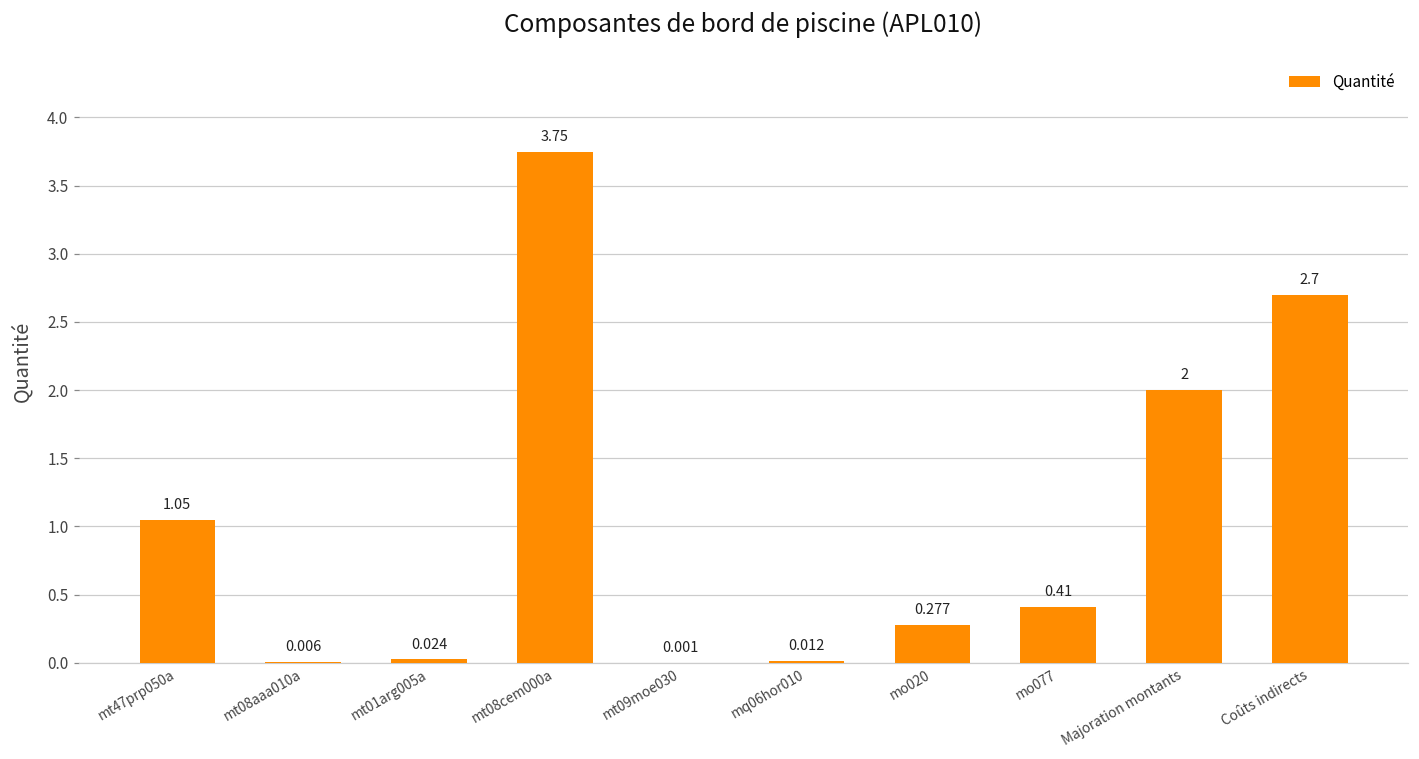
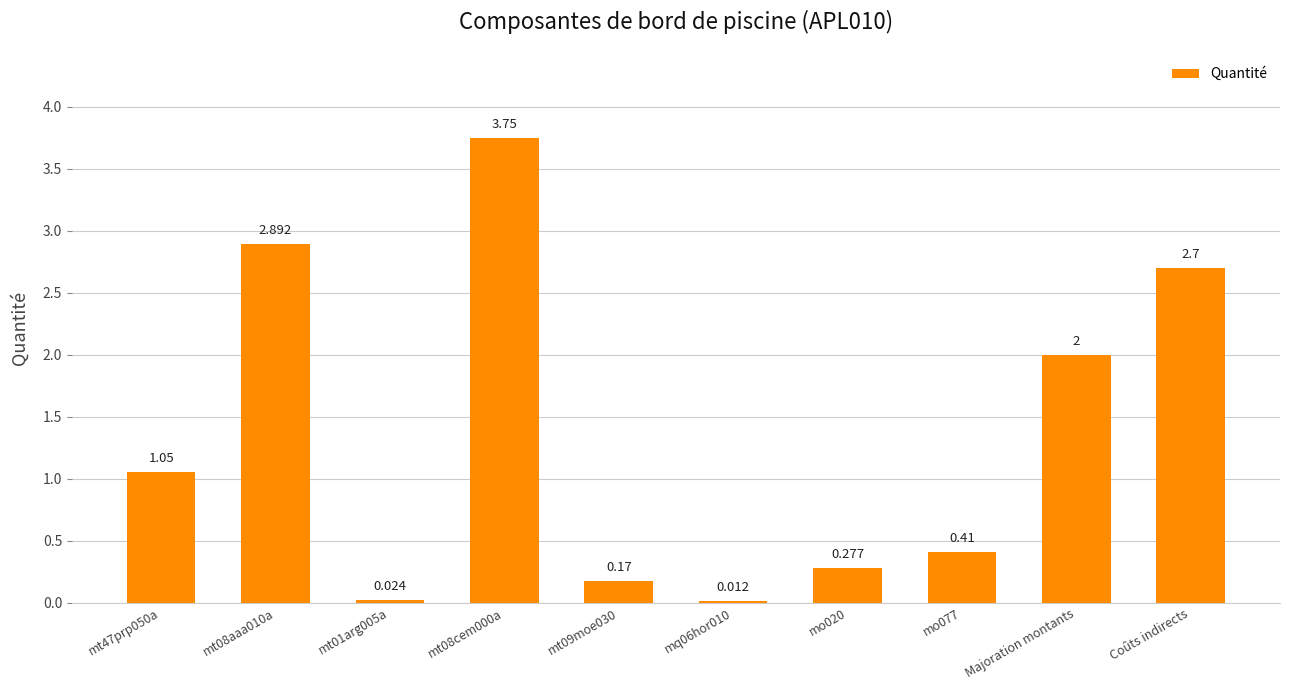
mt08aaa010a: 0.006 -> 2.892
mt09moe030: 0.001 -> 0.17
